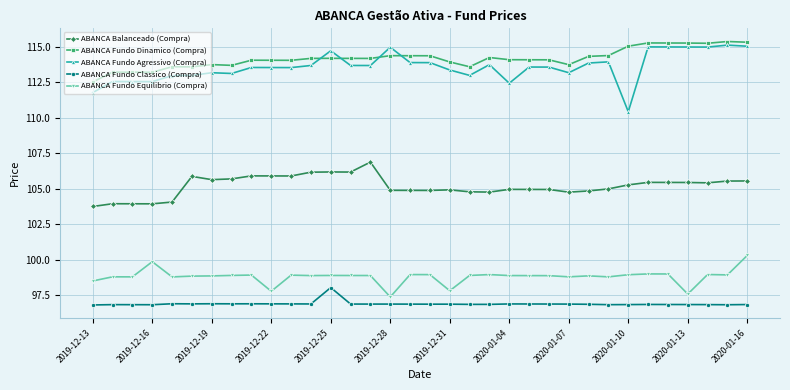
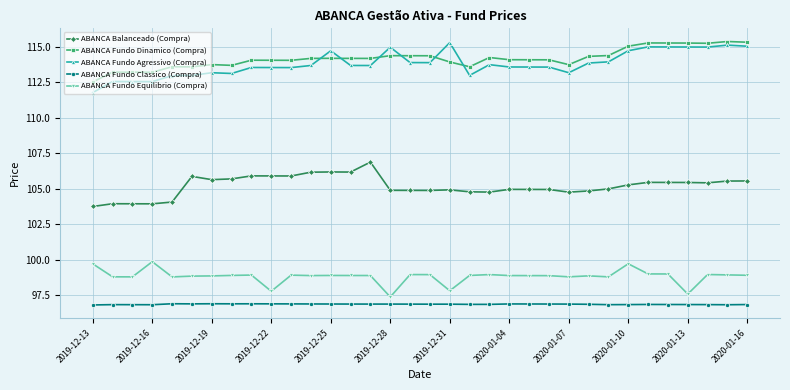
ABANCA Fundo Equilibrio (Compra), 2019-12-13: 98.5 -> 99.7
ABANCA Fundo Classico (Compra), 2019-12-25: 98.1 -> 96.9
ABANCA Fundo Agressivo (Compra), 2019-12-31: 113.4 -> 115.3
ABANCA Fundo Agressivo (Compra), 2020-01-04: 112.4 -> 113.6
ABANCA Fundo Agressivo (Compra), 2020-01-10: 110.4 -> 114.7
ABANCA Fundo Equilibrio (Compra), 2020-01-10: 99.0 -> 99.7
ABANCA Fundo Equilibrio (Compra), 2020-01-16: 100.3 -> 98.9
